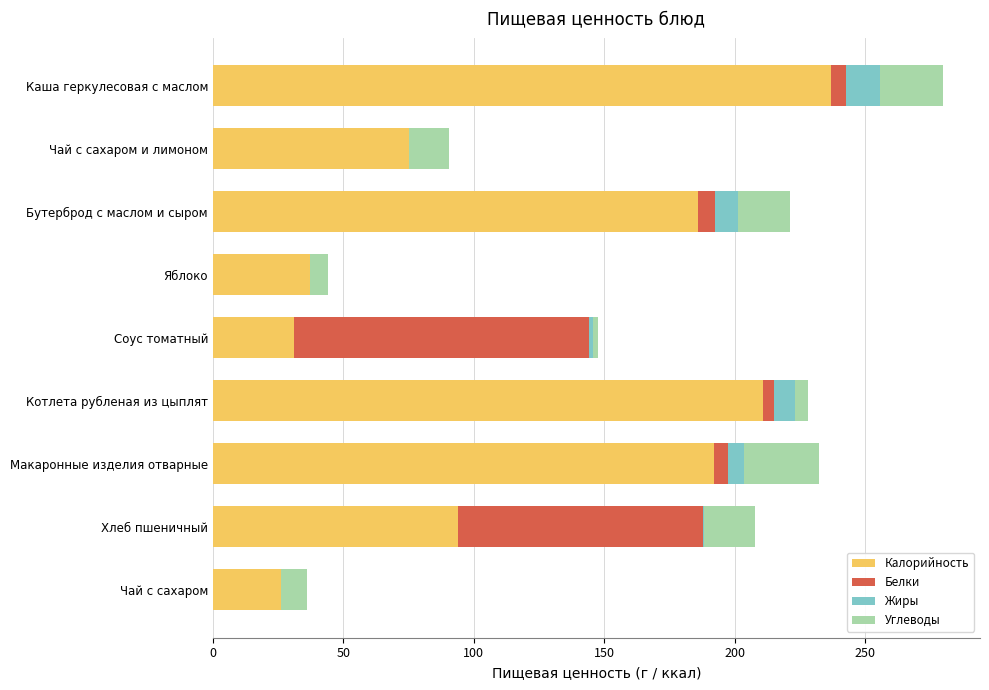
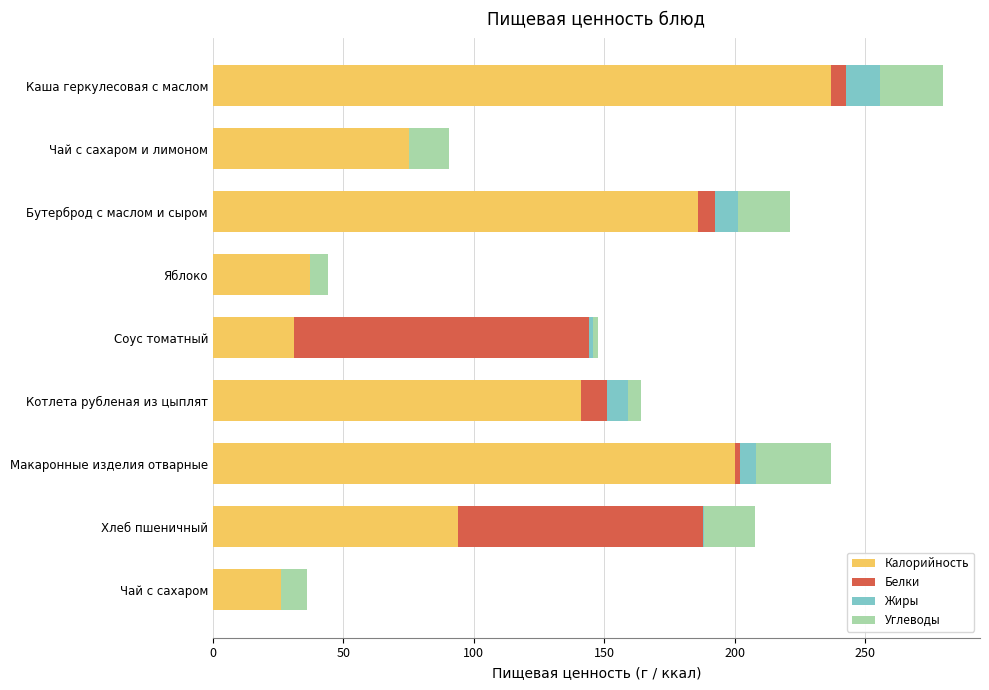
Калорийность, Котлета рубленая из цыплят: 211 -> 141
Белки, Котлета рубленая из цыплят: 4 -> 10
Калорийность, Макаронные изделия отварные: 192 -> 200
Белки, Макаронные изделия отварные: 5 -> 2
